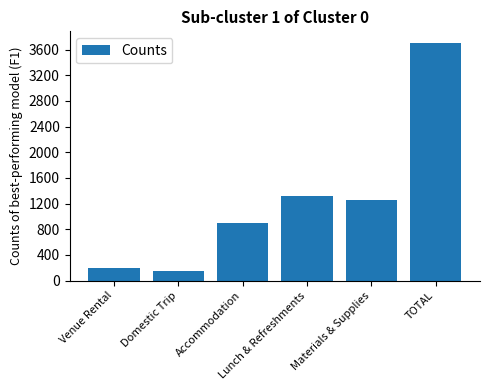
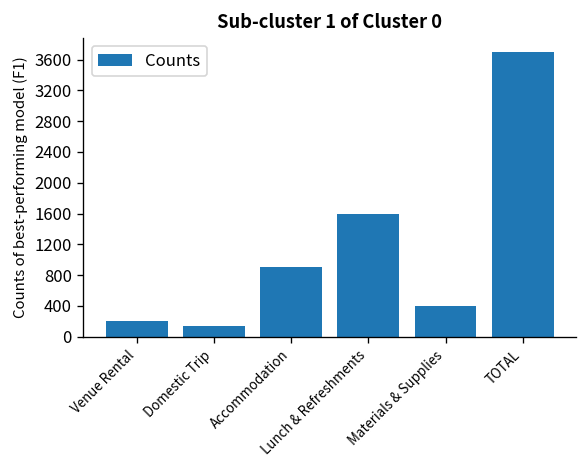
Lunch & Refreshments: 1300 -> 1600
Materials & Supplies: 1300 -> 400
